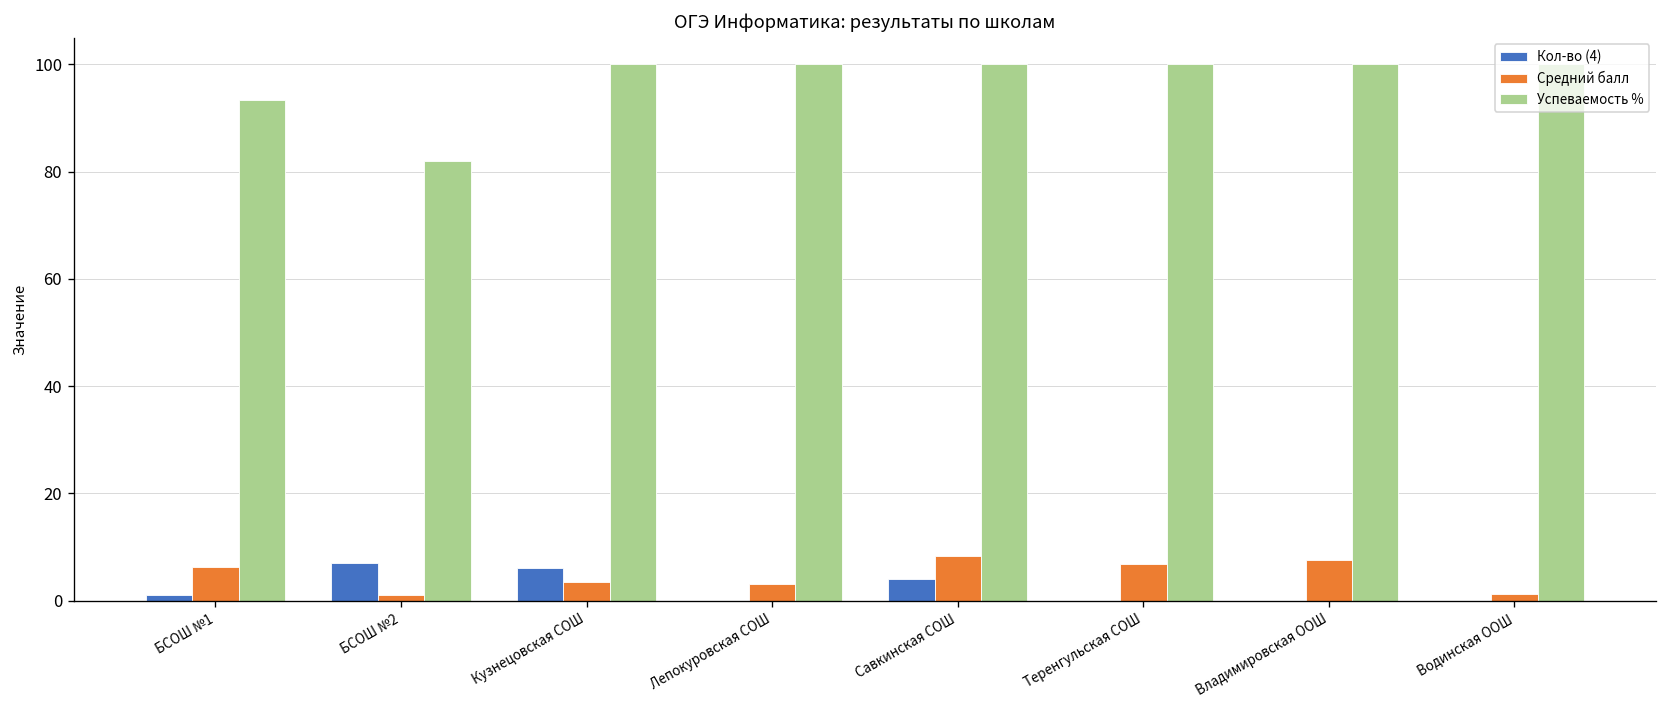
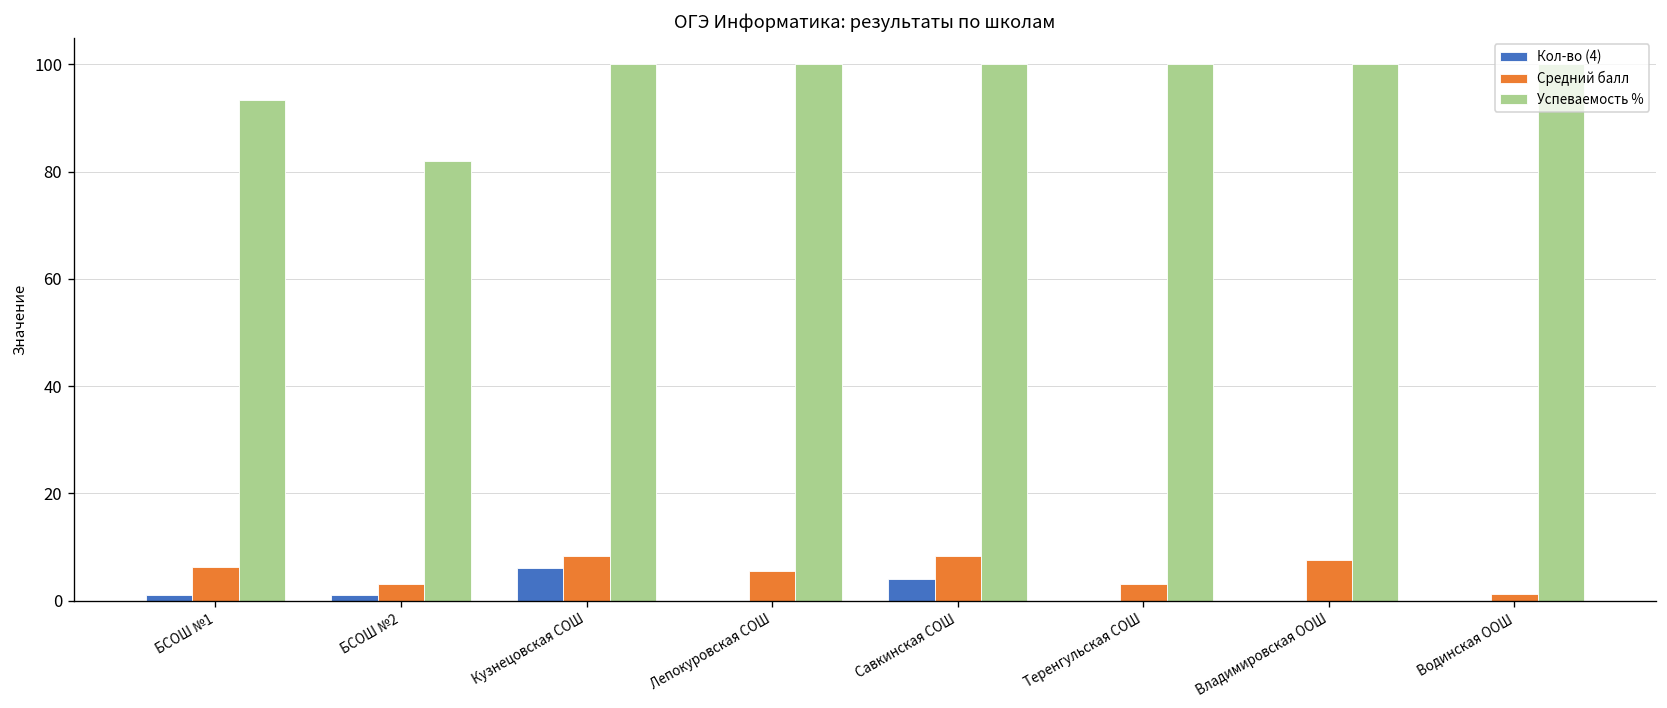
Кол-во (4), БСОШ №2: 7 -> 1
Средний балл, БСОШ №2: 1 -> 3
Средний балл, Кузнецовская СОШ: 4 -> 8
Средний балл, Лепокуровская СОШ: 3 -> 6
Средний балл, Теренгульская СОШ: 7 -> 3
